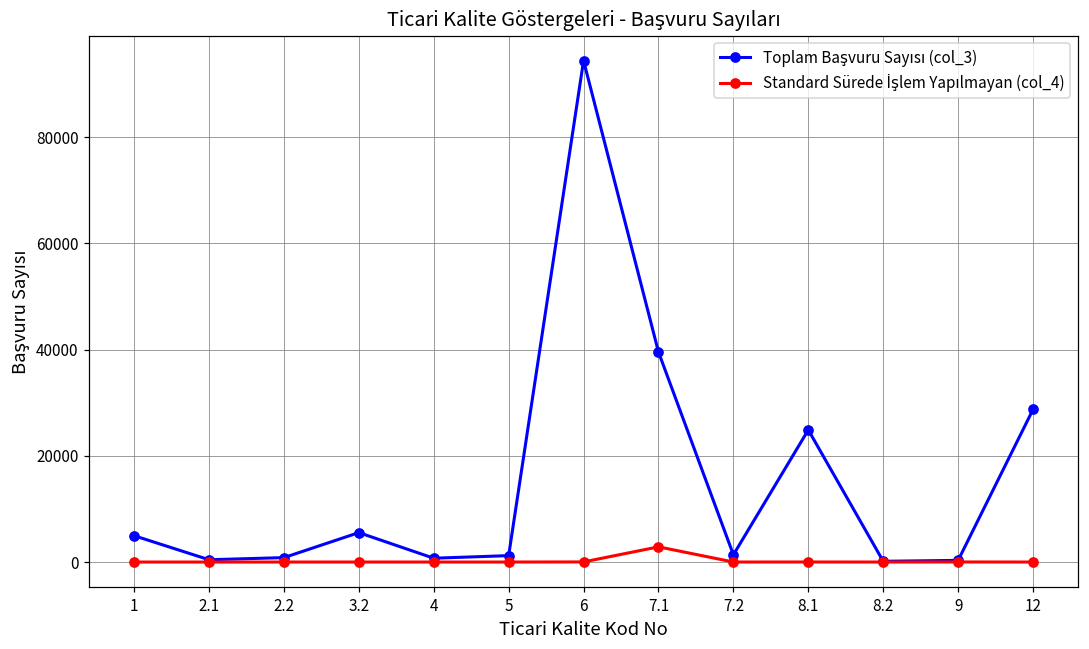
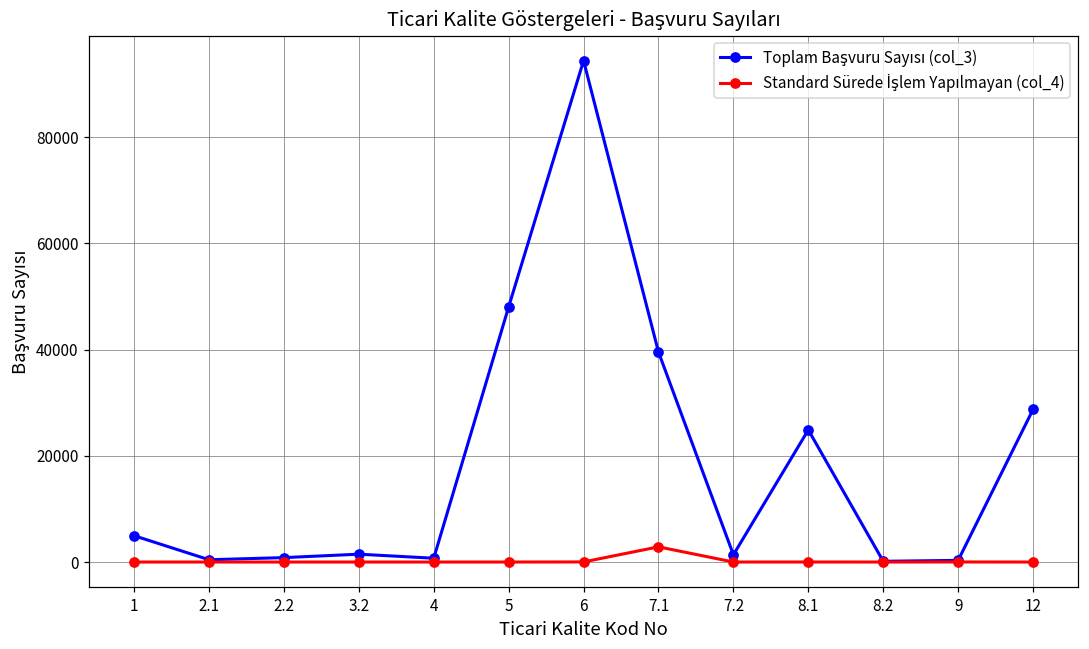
Toplam Başvuru Sayısı (col_3), 3.2: 6000 -> 1000
Toplam Başvuru Sayısı (col_3), 5: 1000 -> 48000
